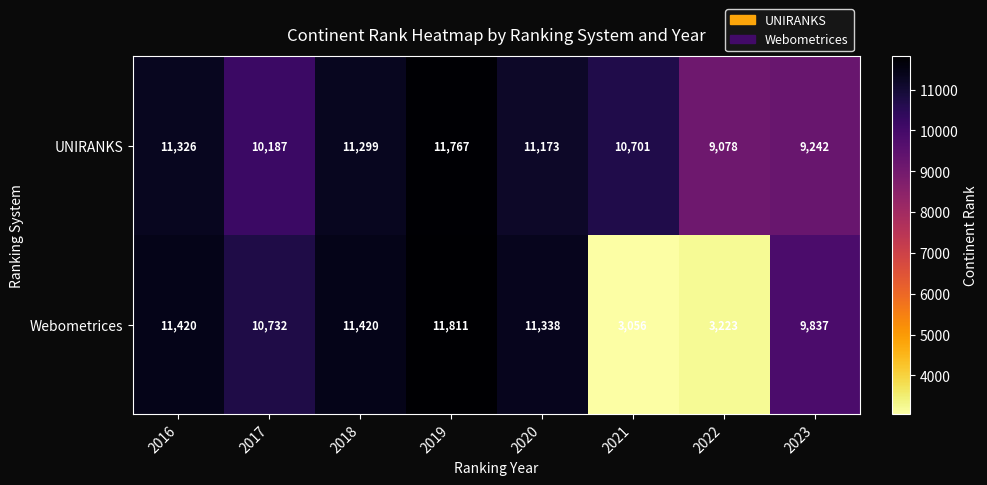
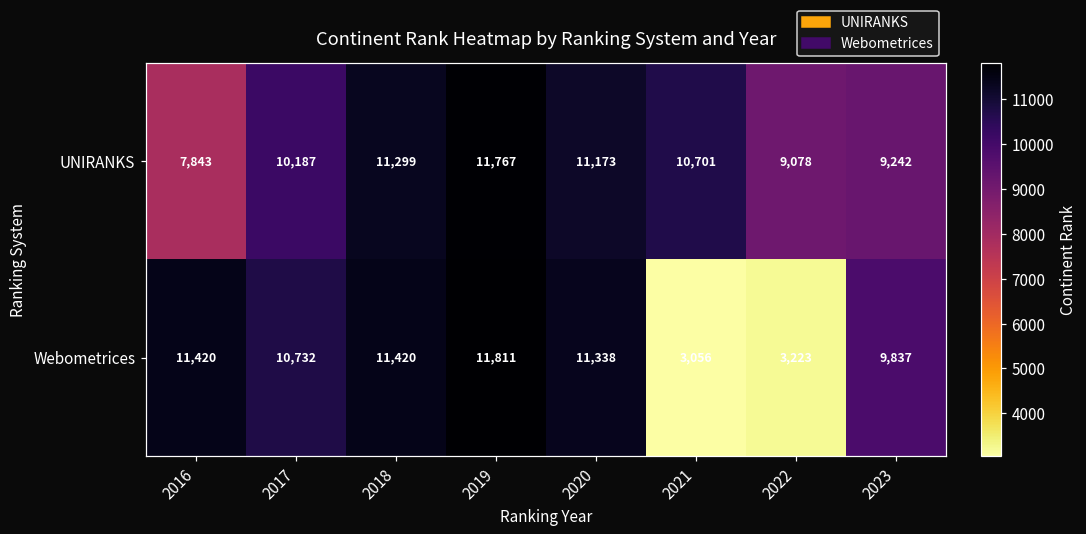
UNIRANKS, 2016: 11,326 -> 7,843
